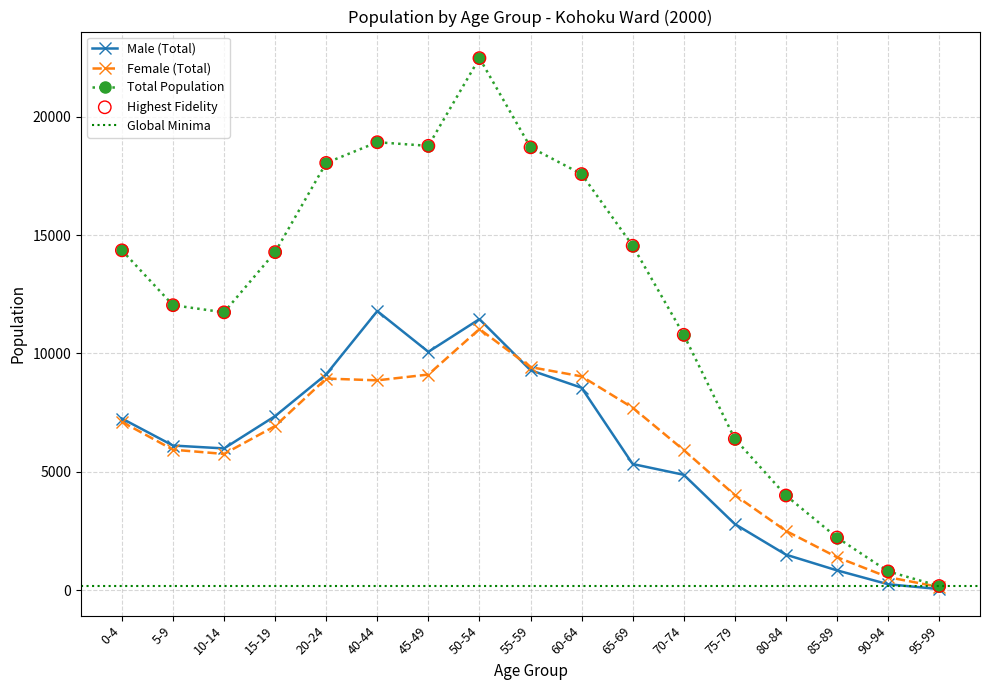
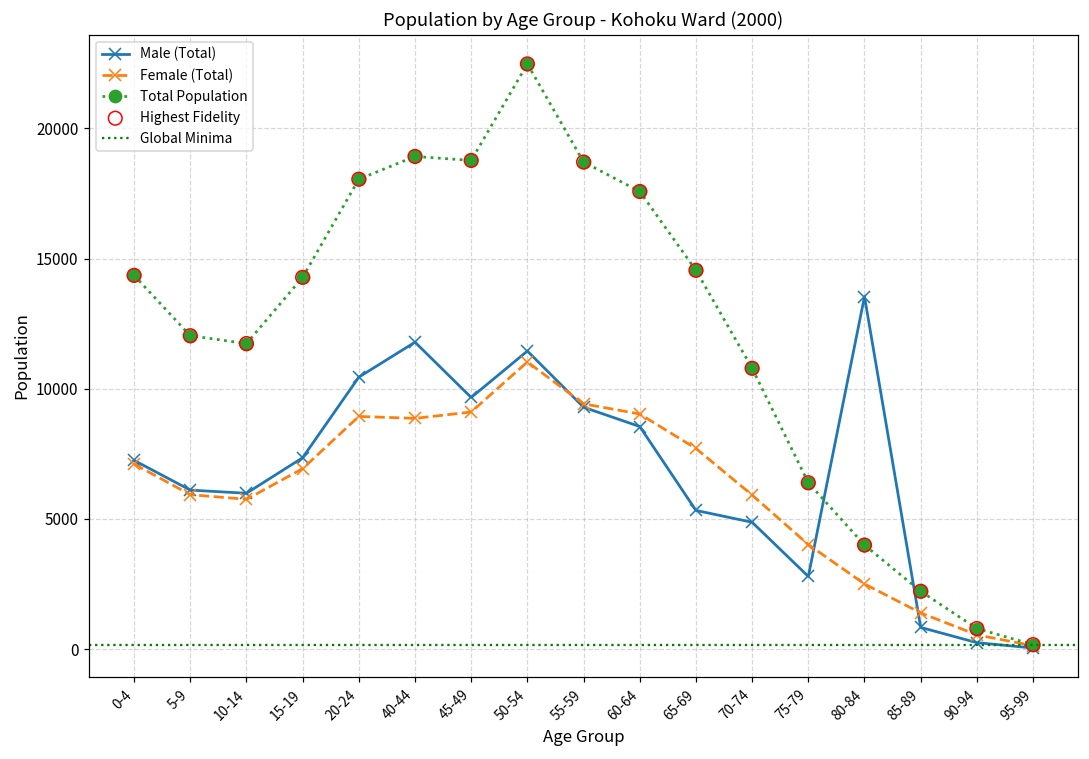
Male (Total), 20-24: 9100 -> 10400
Male (Total), 45-49: 10100 -> 9700
Male (Total), 80-84: 1500 -> 13500
